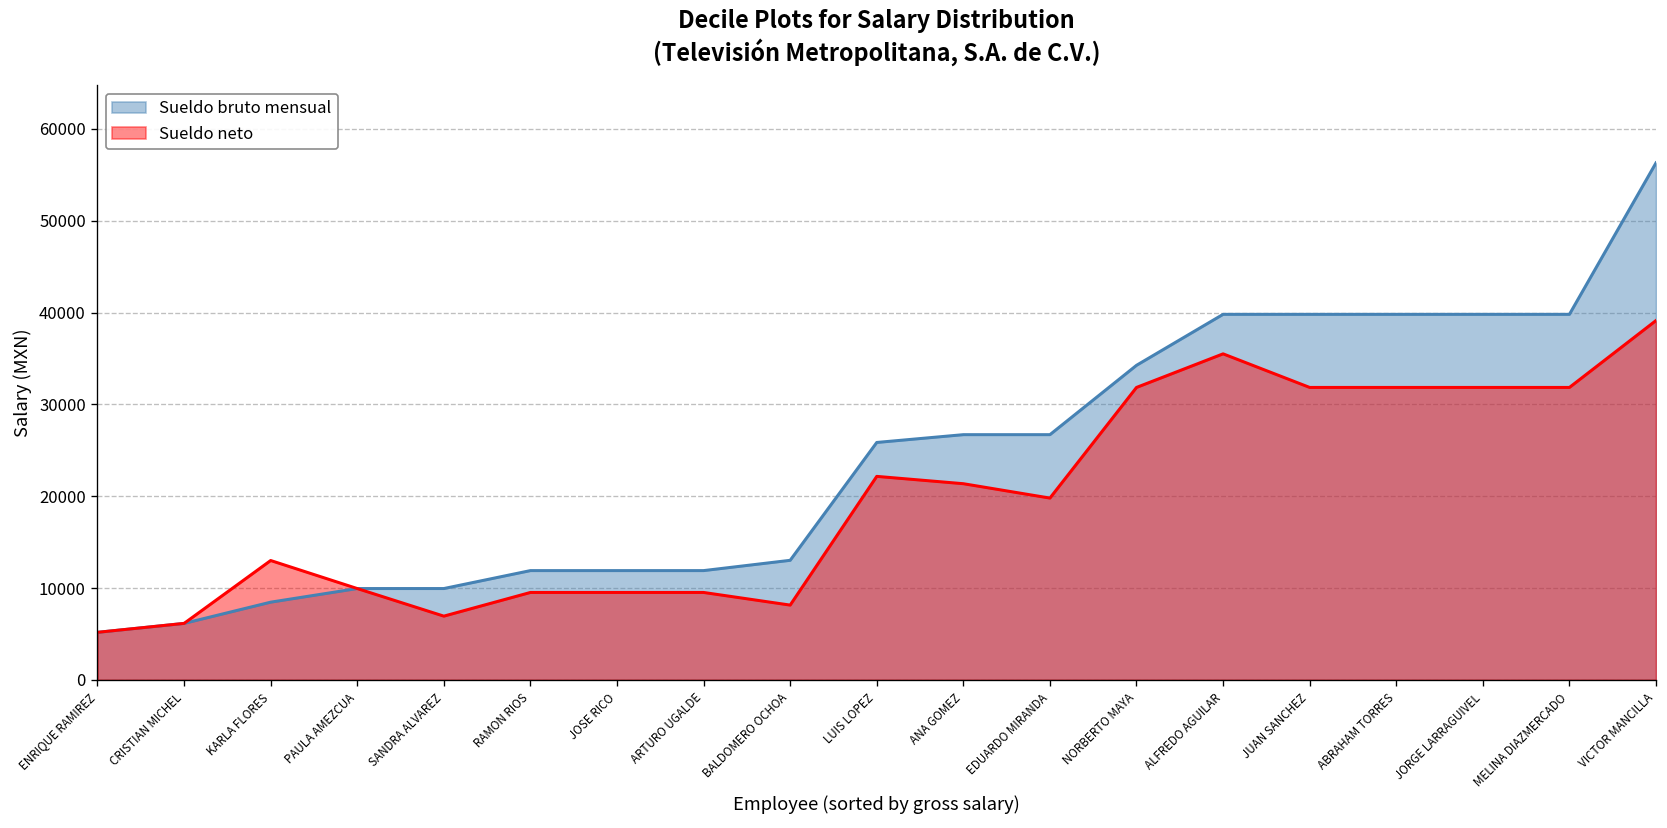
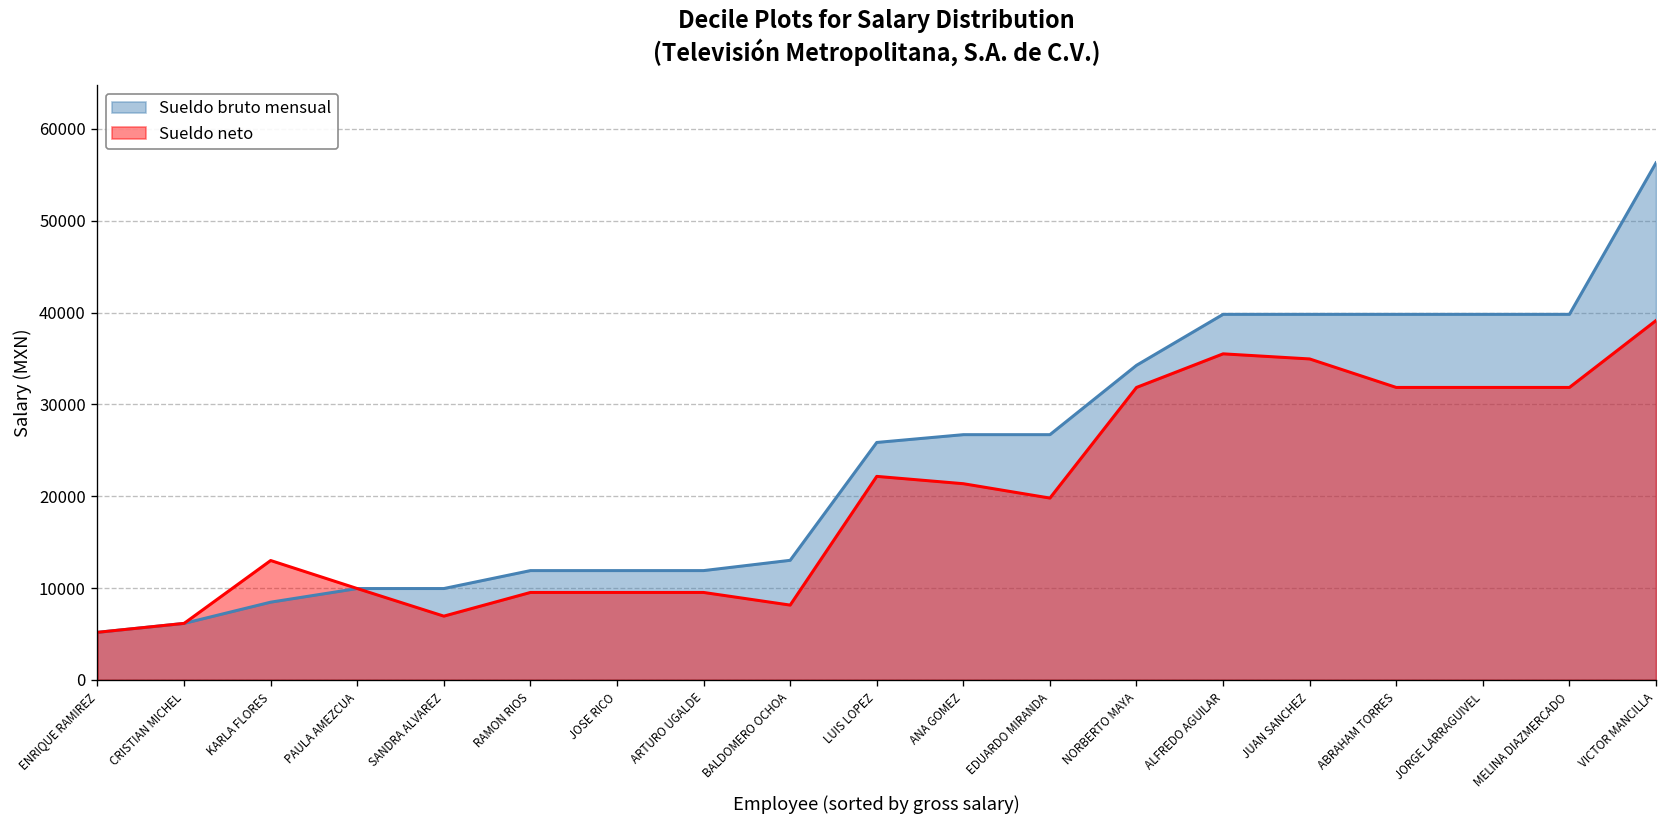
Sueldo neto, JUAN SANCHEZ: 32000 -> 35000
